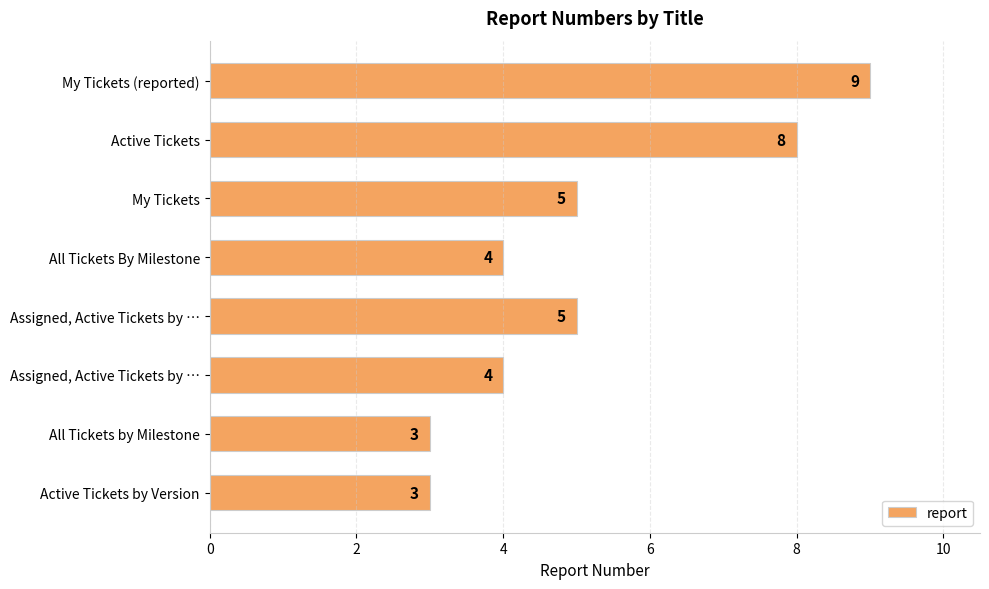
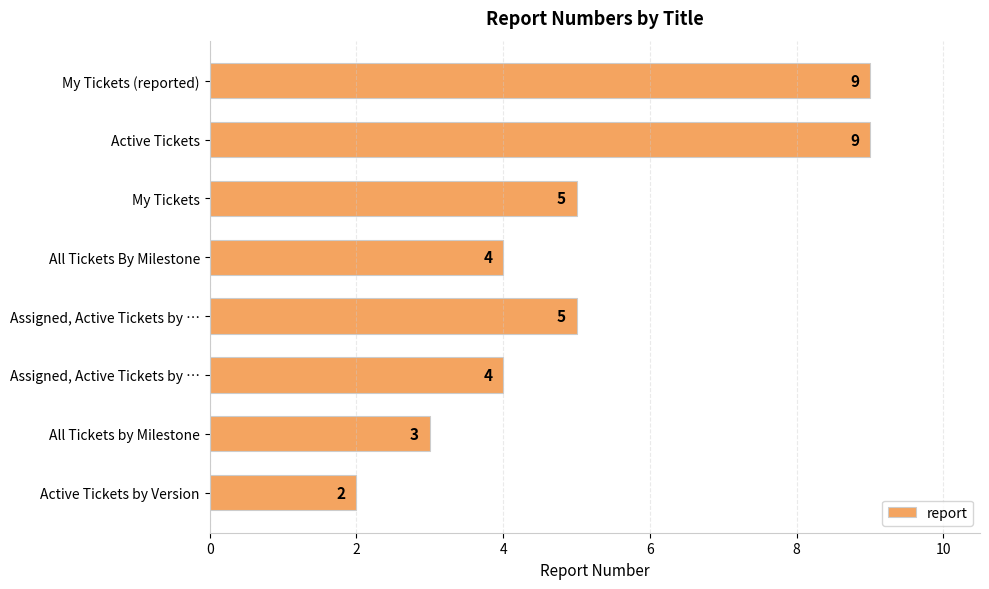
Active Tickets: 8 -> 9
Active Tickets by Version: 3 -> 2
